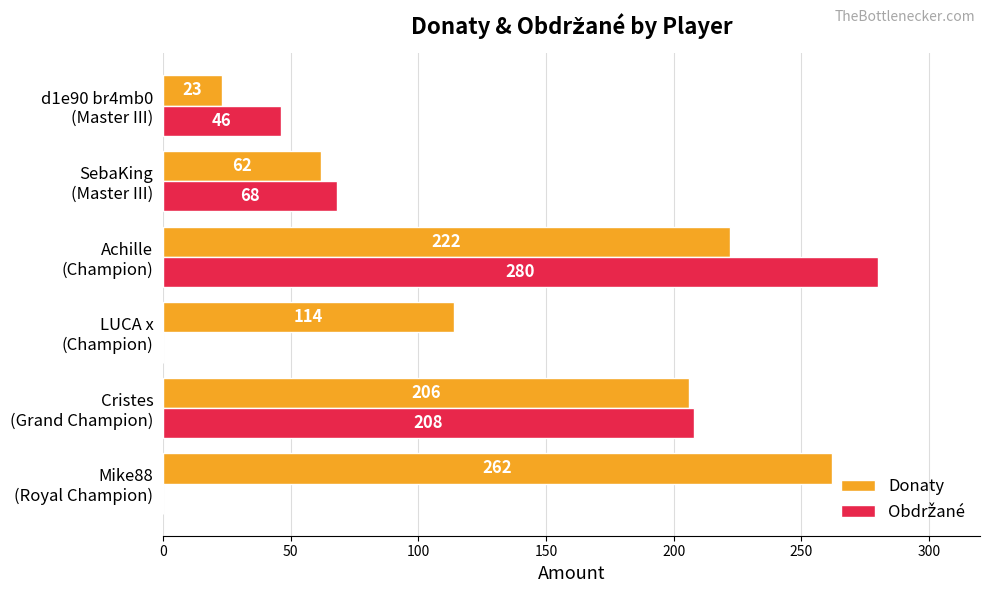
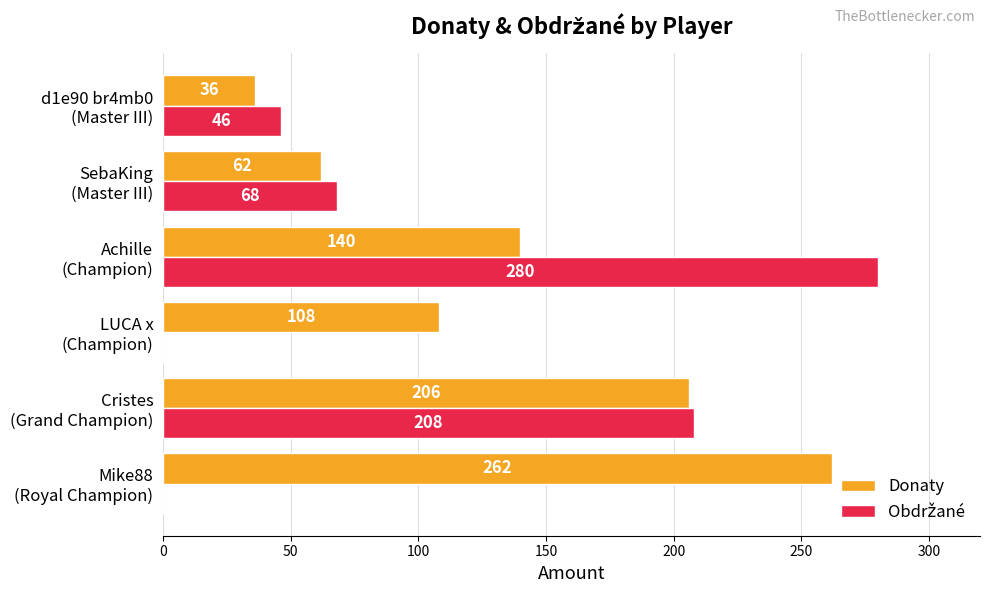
Donaty, d1e90 br4mb0 (Master III): 23 -> 36
Donaty, Achille (Champion): 222 -> 140
Donaty, LUCA x (Champion): 114 -> 108
